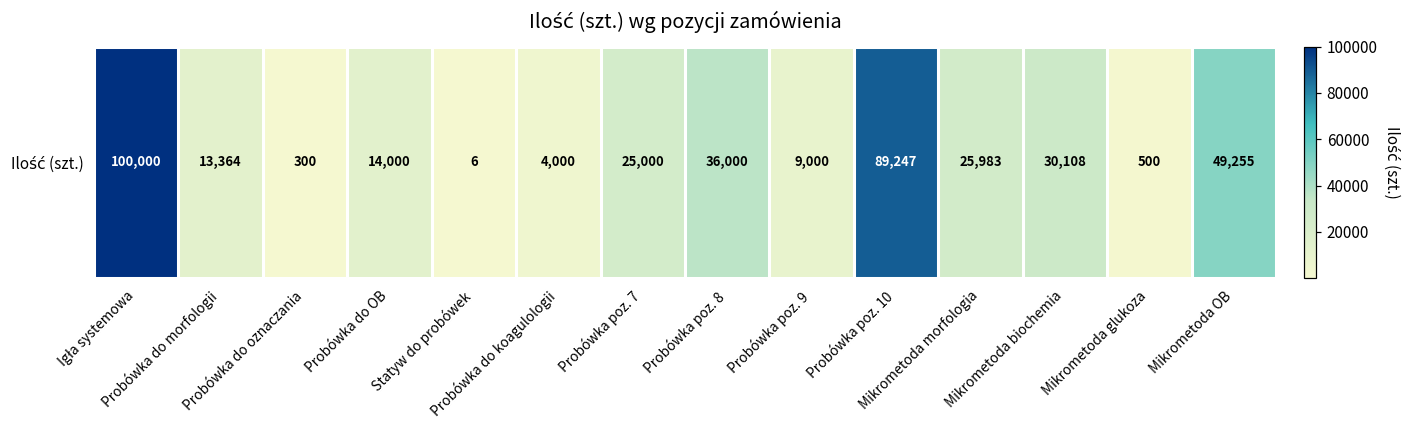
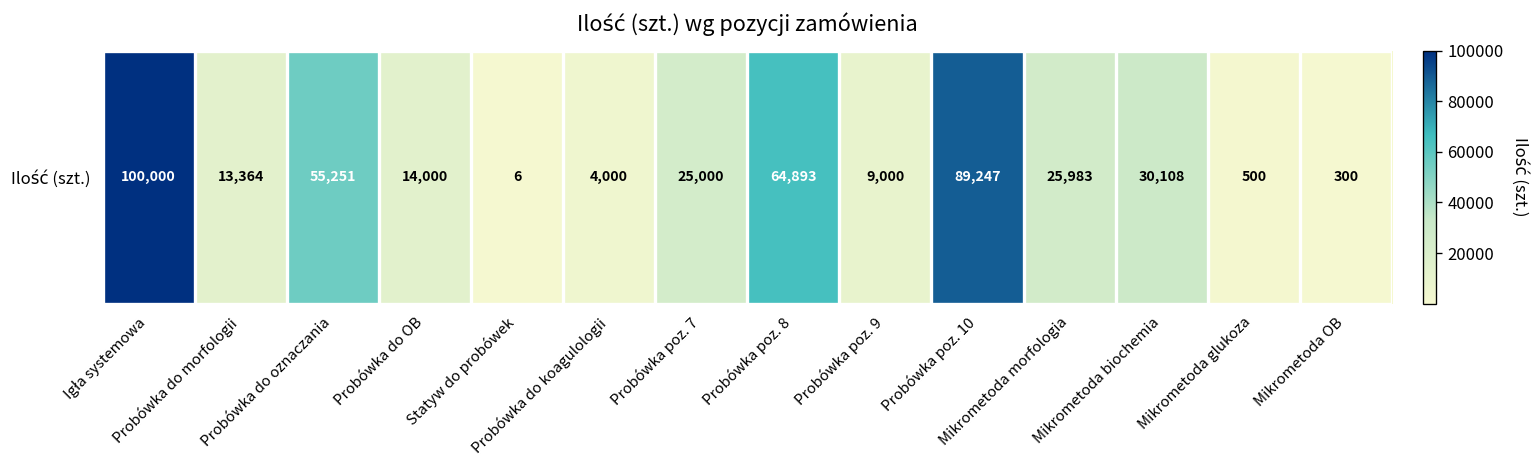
Ilość (szt.), Probówka do oznaczania: 300 -> 55,251
Ilość (szt.), Probówka poz. 8: 36,000 -> 64,893
Ilość (szt.), Mikrometoda OB: 49,255 -> 300
